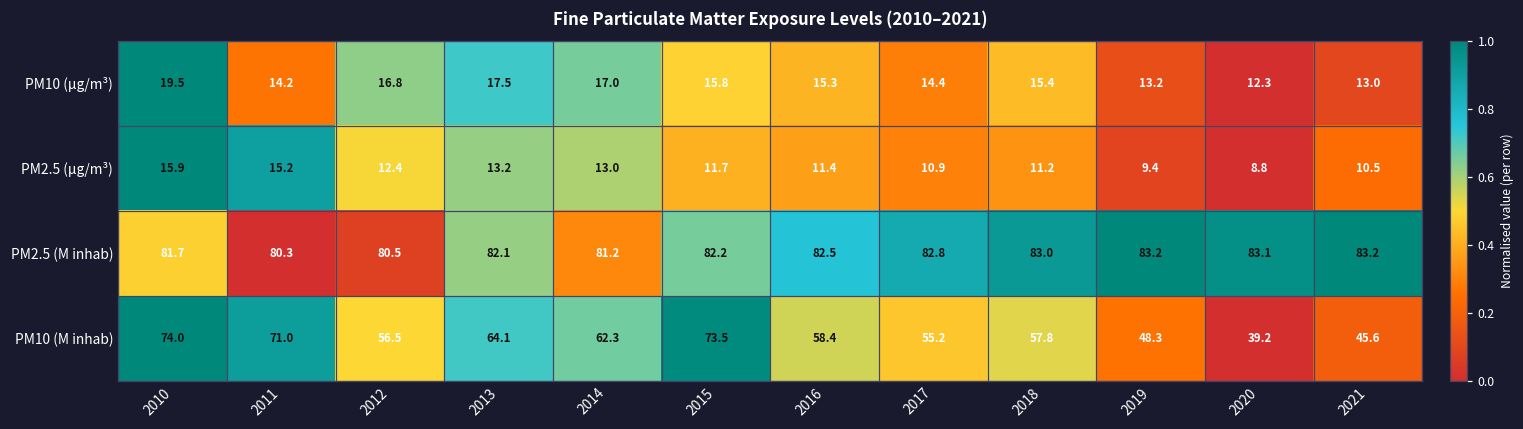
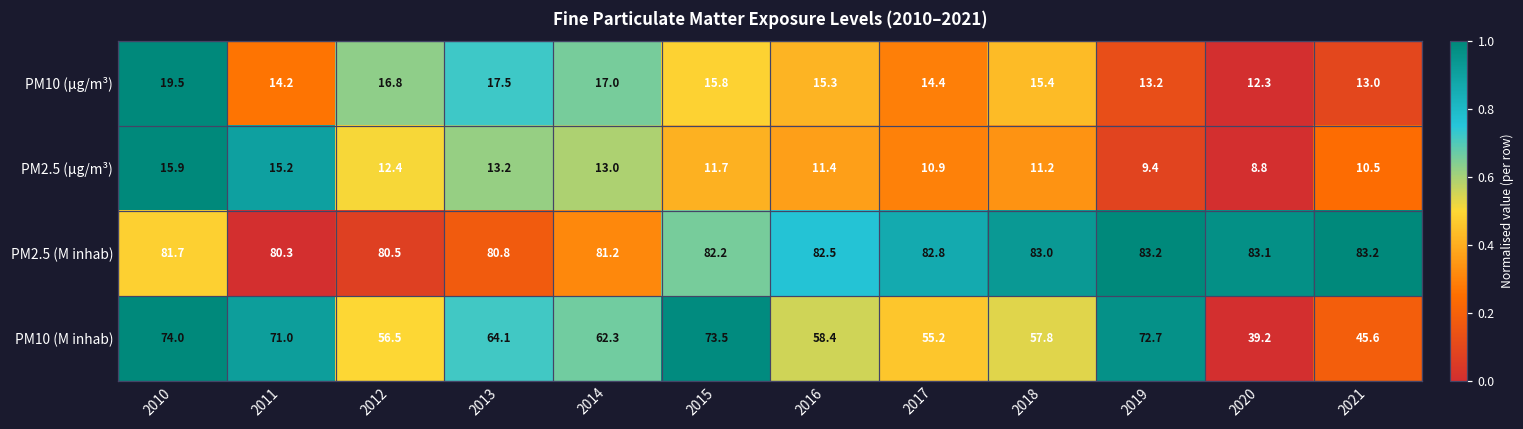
PM2.5 (M inhab), 2013: 82.1 -> 80.8
PM10 (M inhab), 2019: 48.3 -> 72.7
